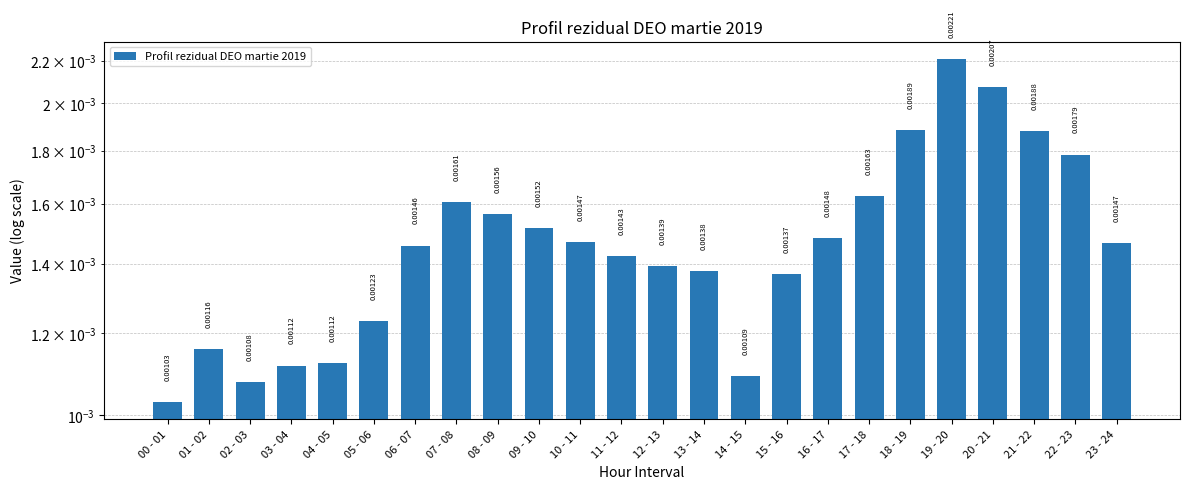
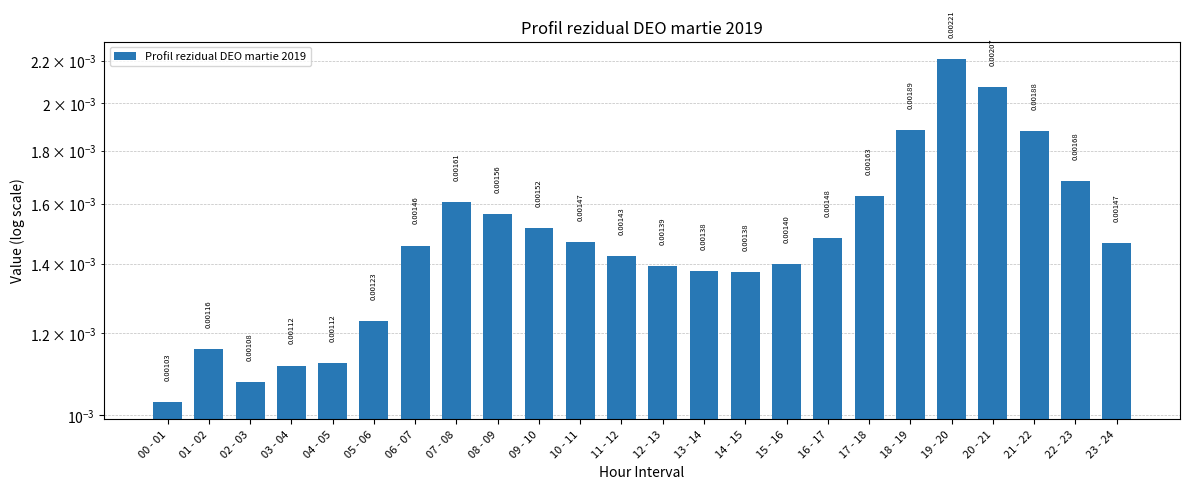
14 - 15: 0.00109 -> 0.00138
15 - 16: 0.00137 -> 0.00140
22 - 23: 0.00179 -> 0.00168
